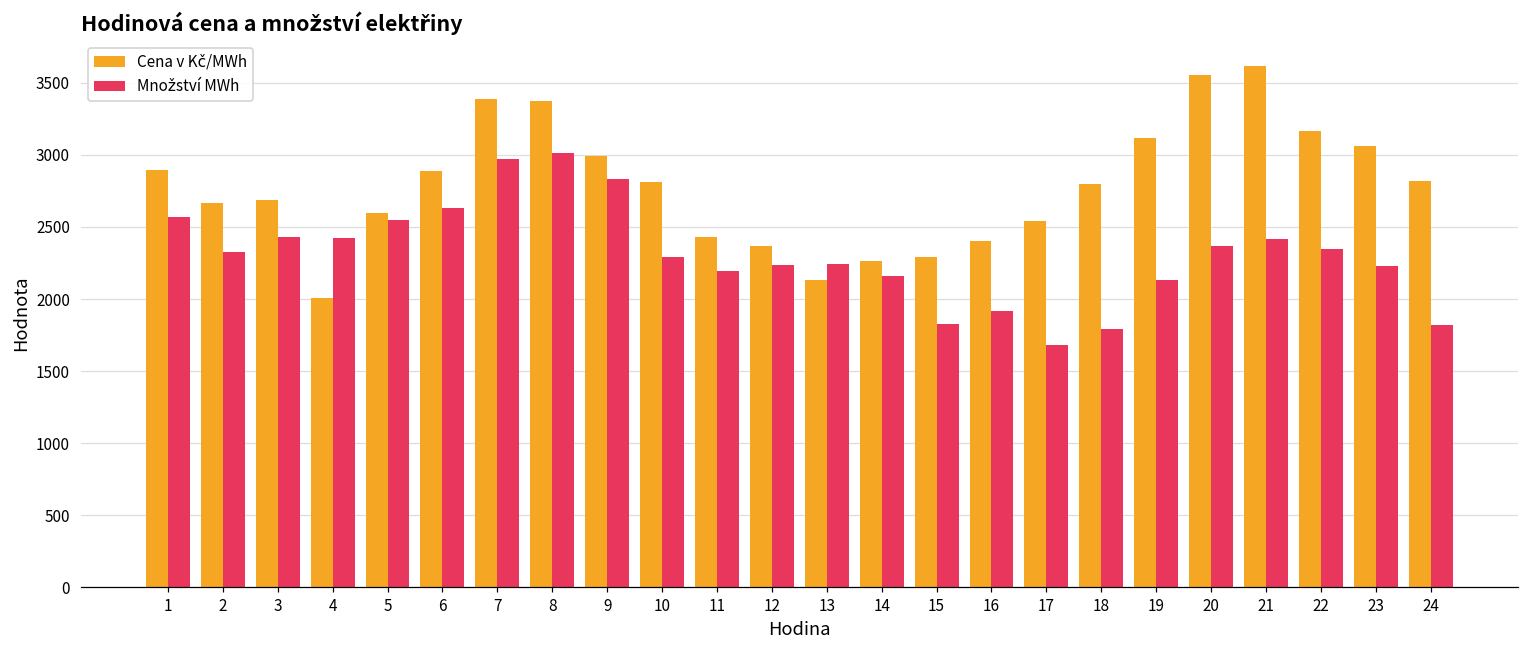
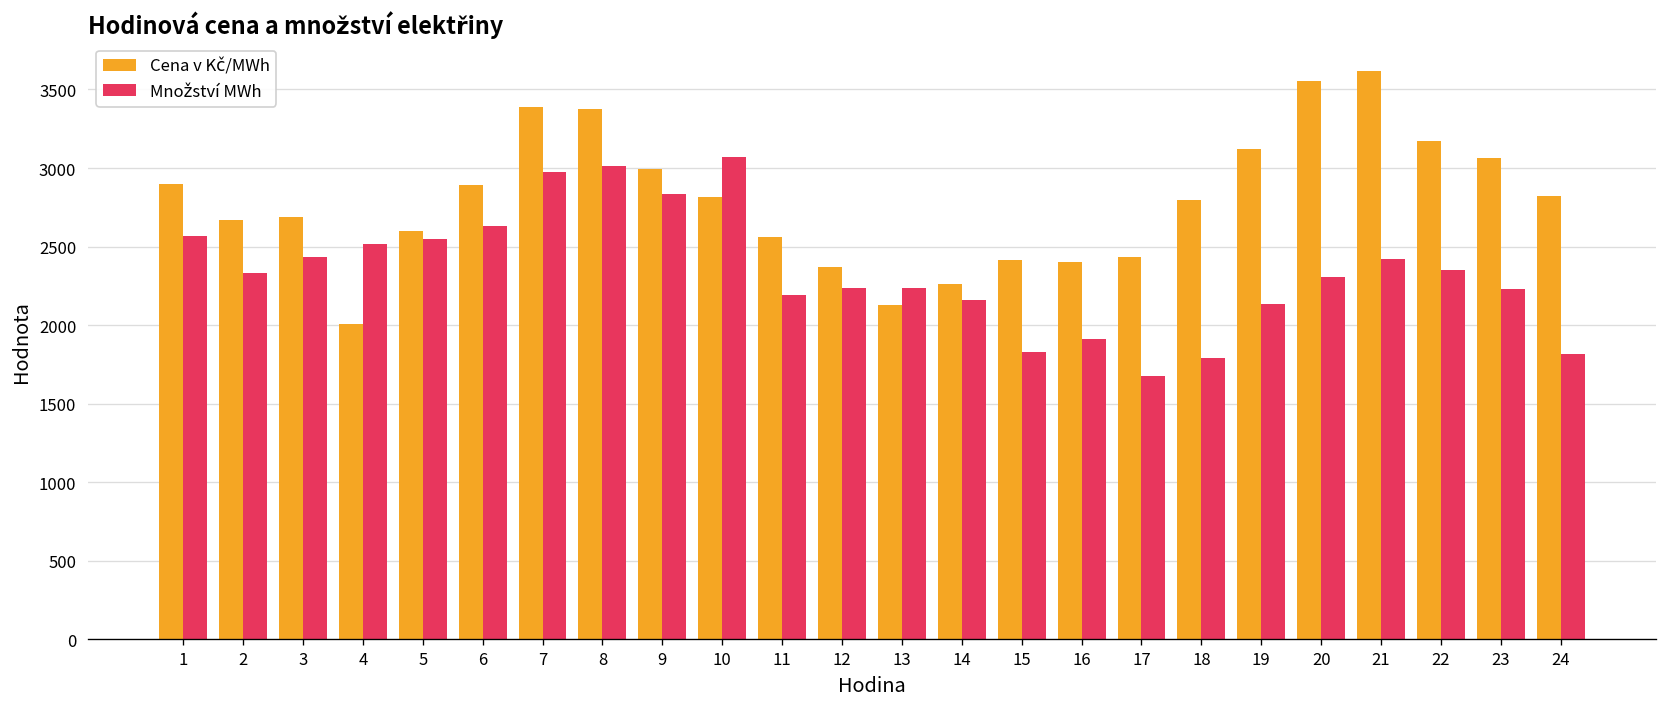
Množství MWh, 4: 2420 -> 2520
Množství MWh, 10: 2290 -> 3070
Cena v Kč/MWh, 11: 2430 -> 2560
Cena v Kč/MWh, 15: 2290 -> 2420
Cena v Kč/MWh, 17: 2540 -> 2430
Množství MWh, 20: 2360 -> 2300
